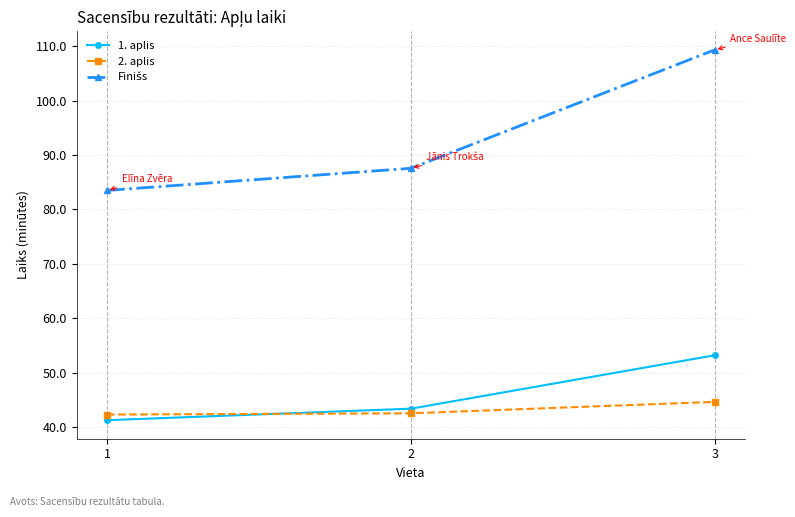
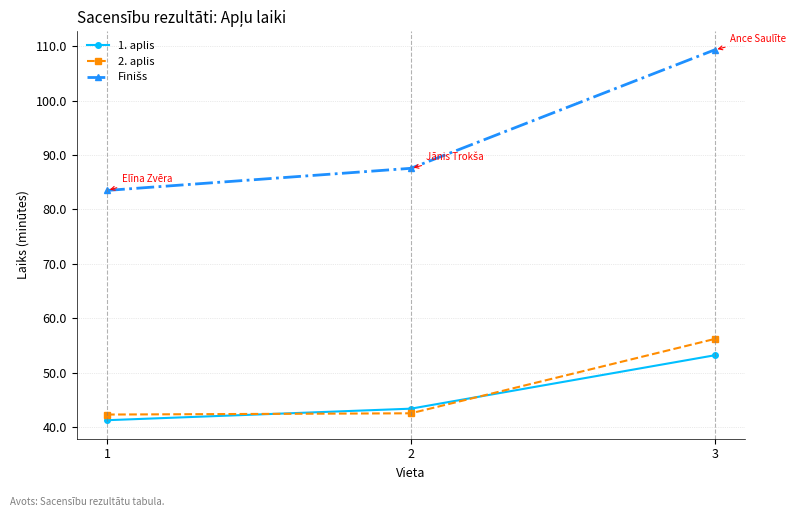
2. aplis, 3: 45 -> 56
